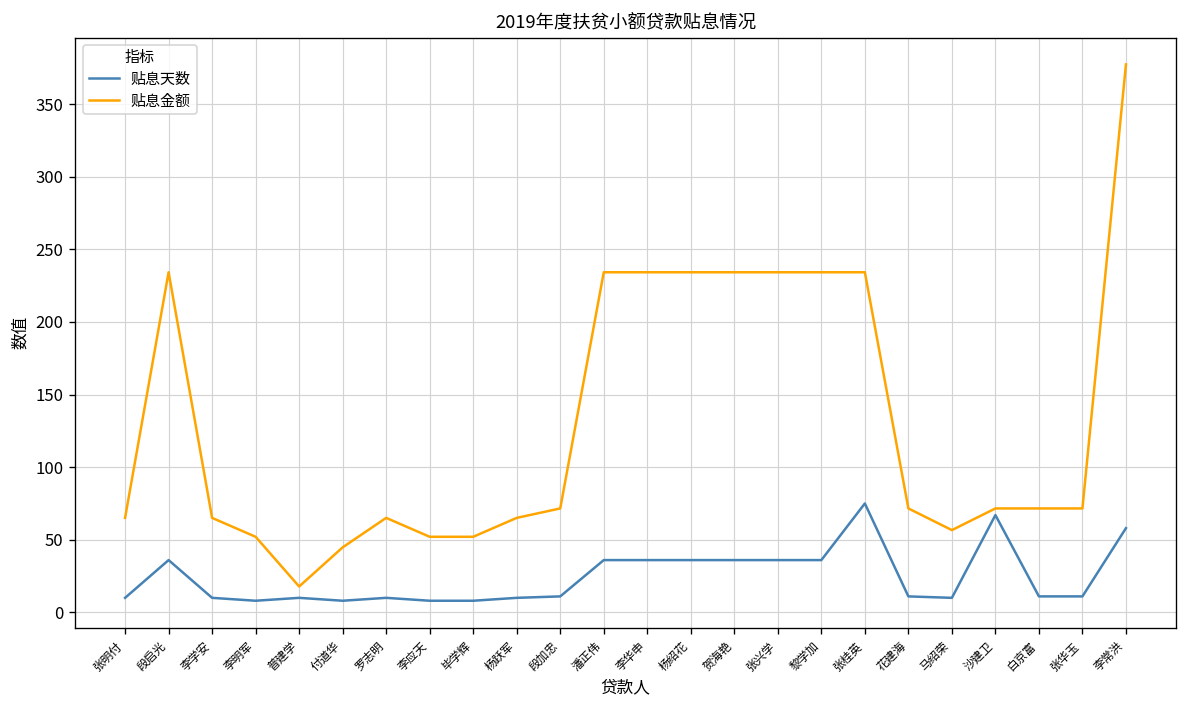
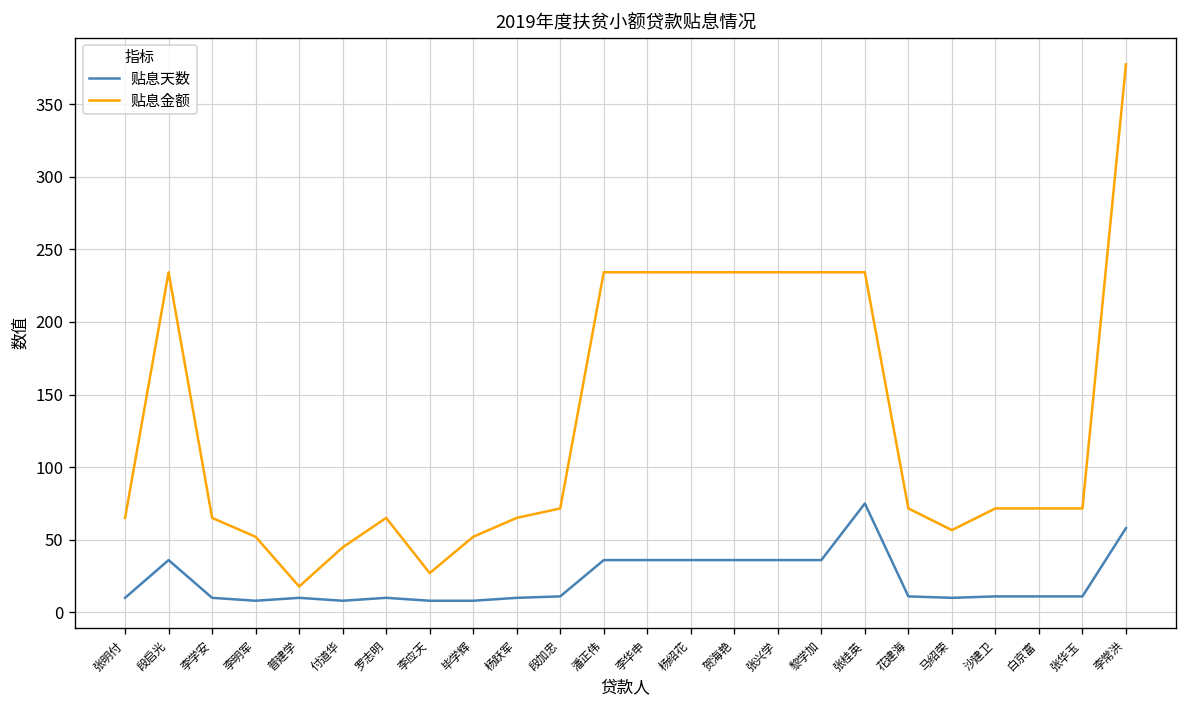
贴息金额, 李应天: 52 -> 27
贴息天数, 沙建卫: 67 -> 11
